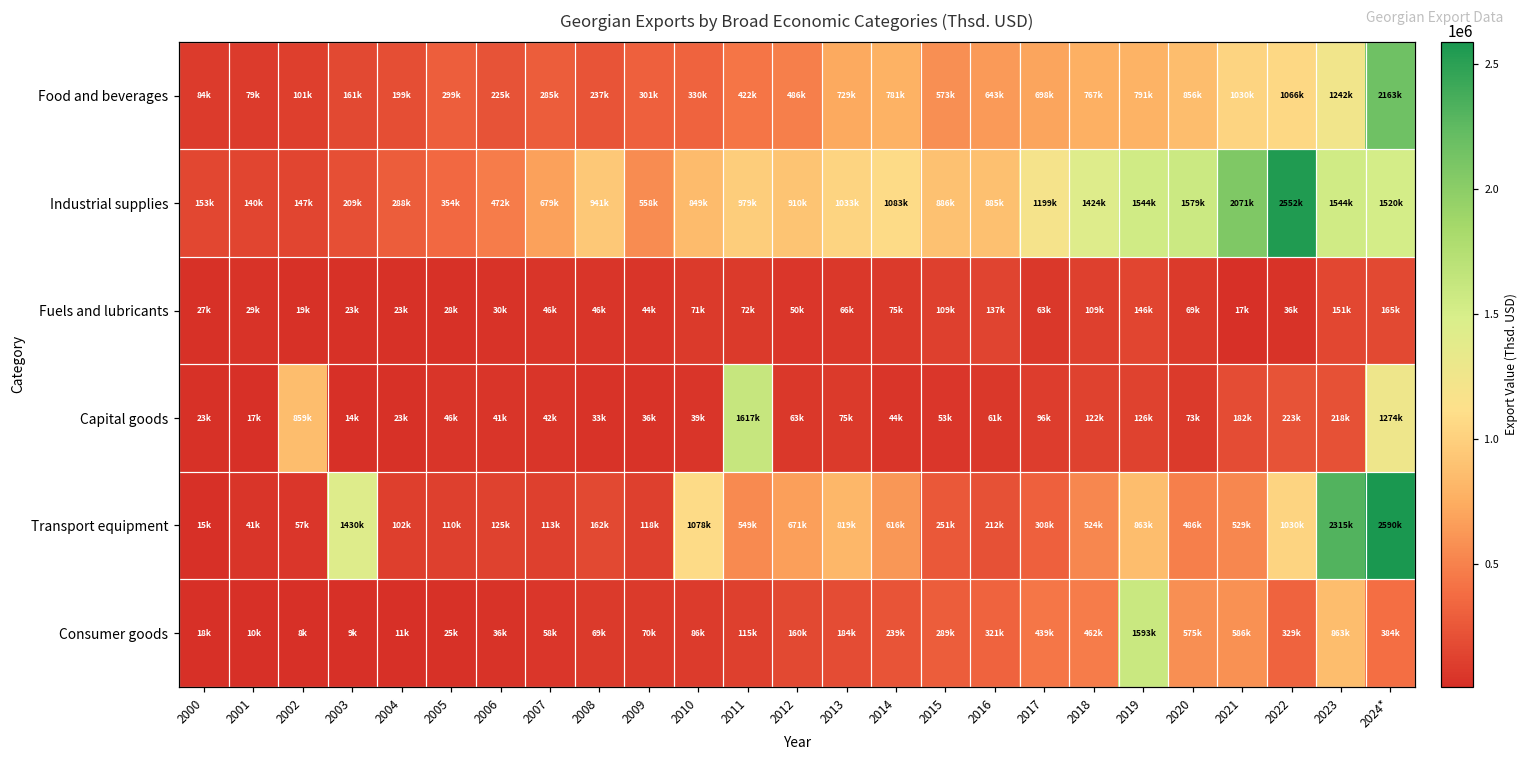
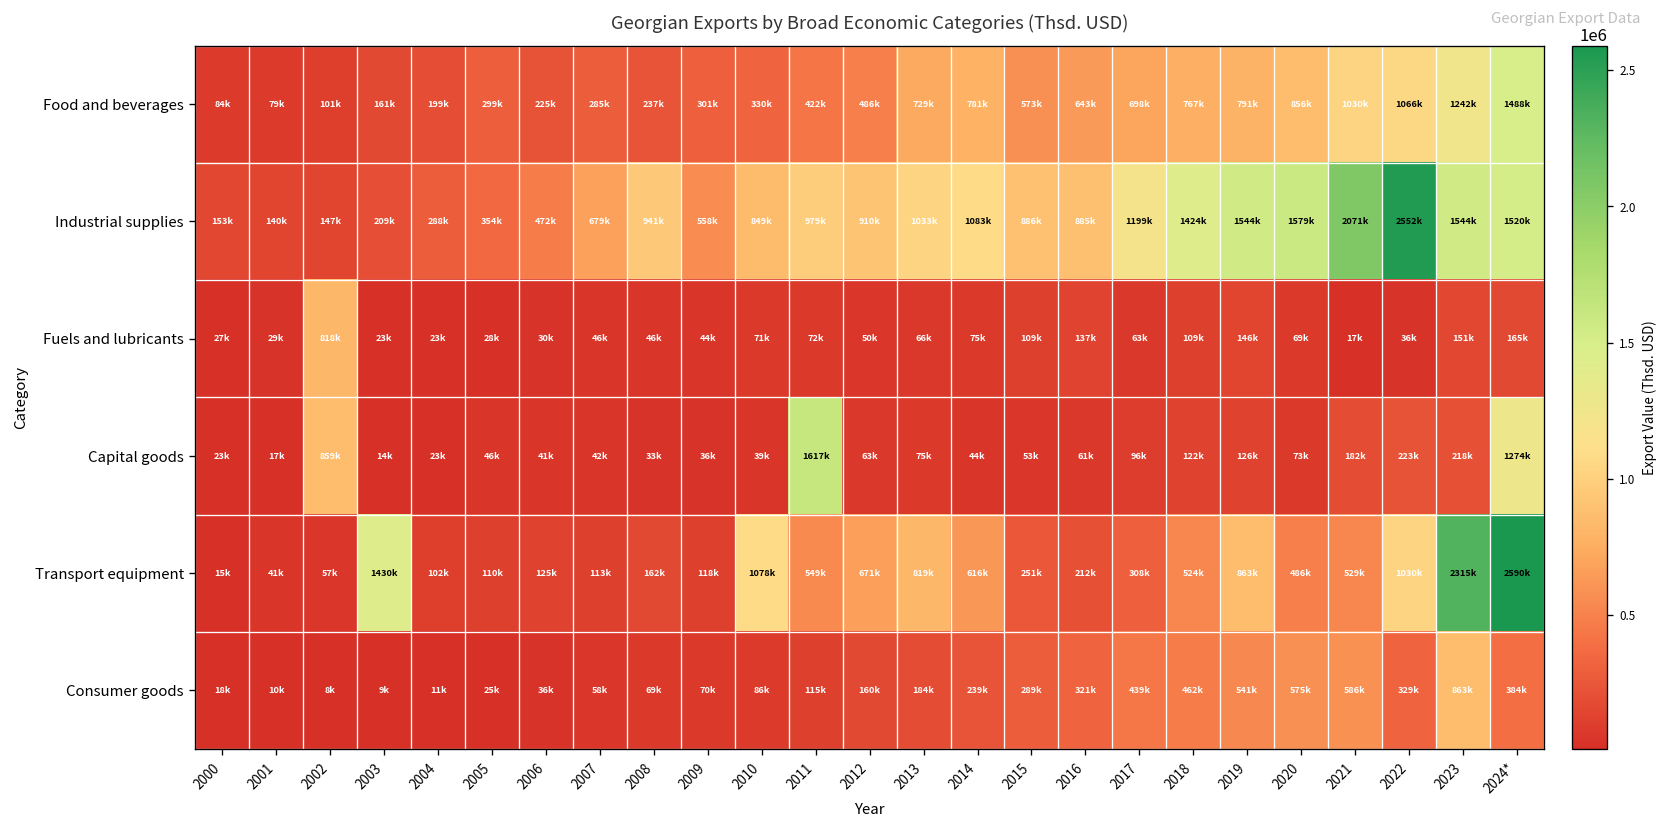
Food and beverages, 2024*: 2163k -> 1488k
Fuels and lubricants, 2002: 19k -> 818k
Consumer goods, 2019: 1593k -> 541k
